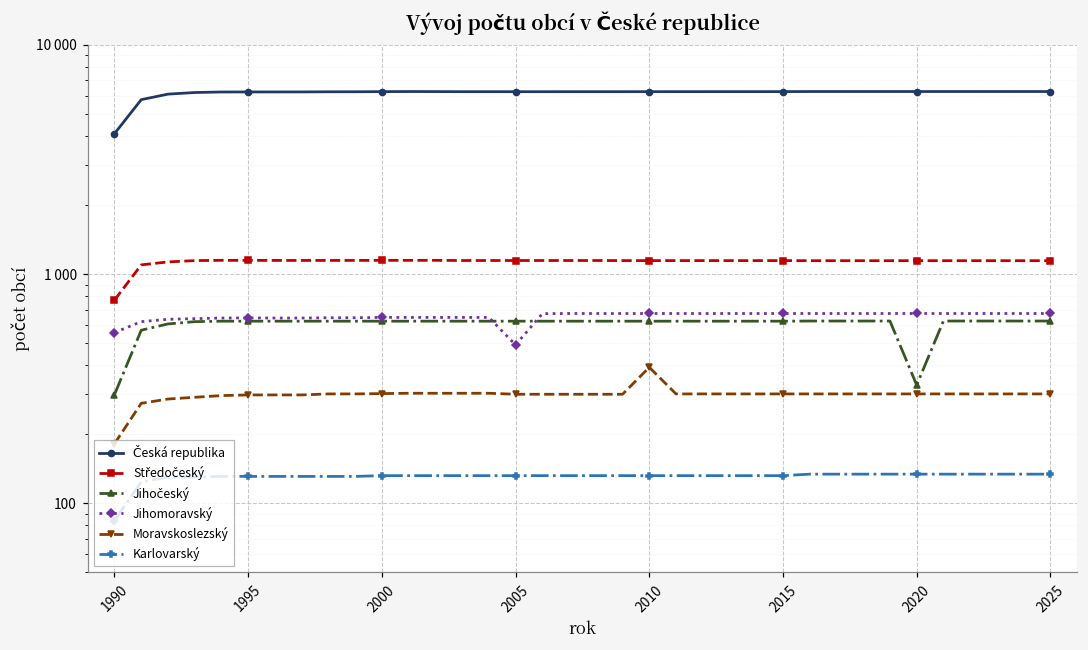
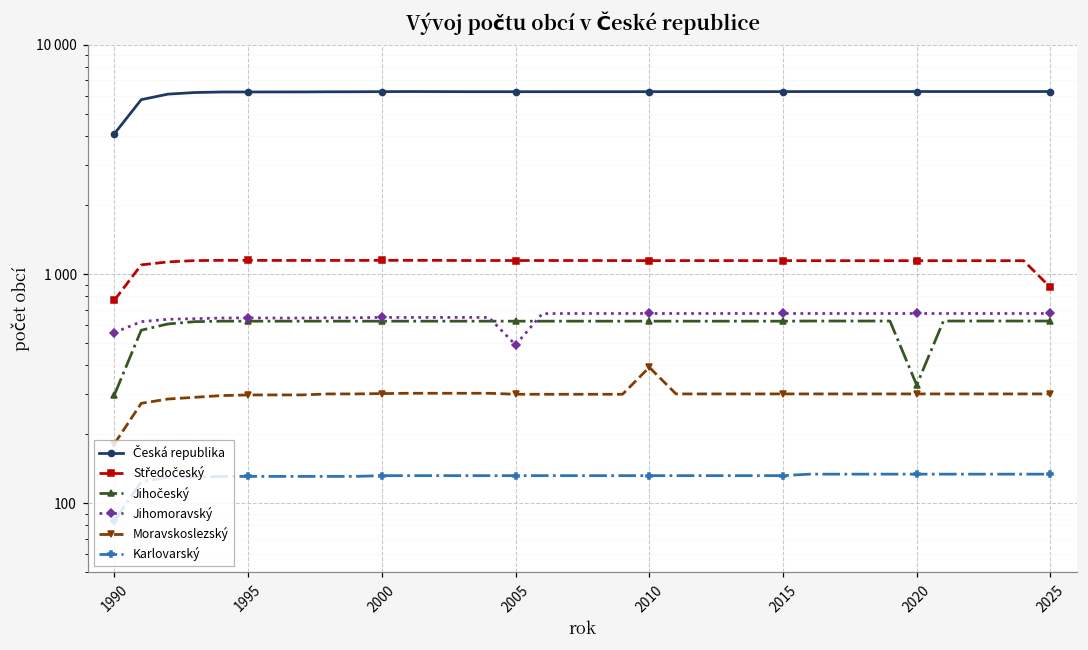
Středočeský, 2025: 1100 -> 880
